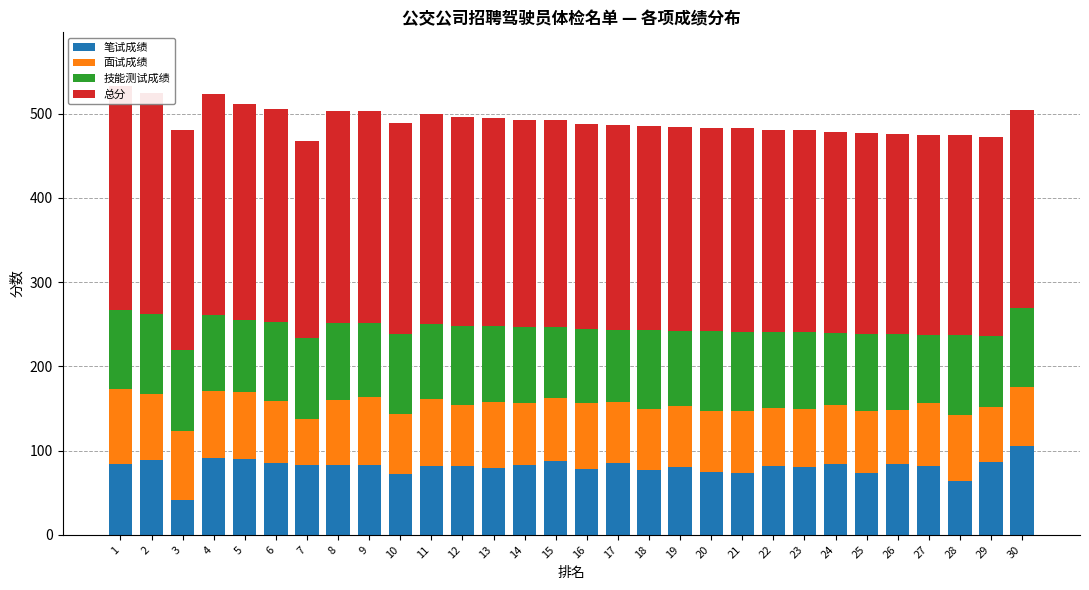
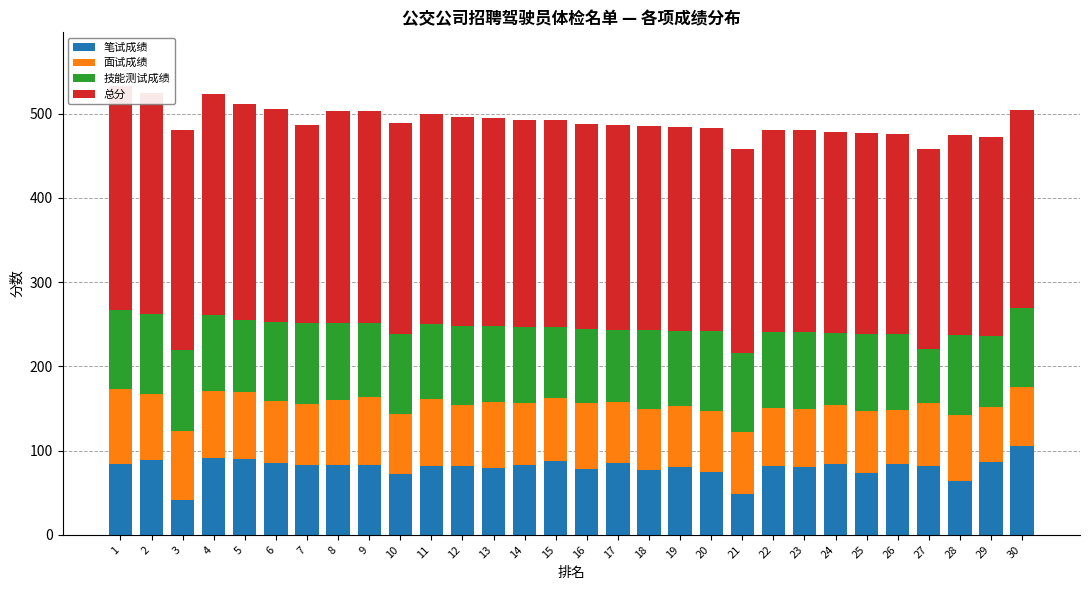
面试成绩, 7: 50 -> 70
笔试成绩, 21: 70 -> 50
技能测试成绩, 27: 80 -> 60
